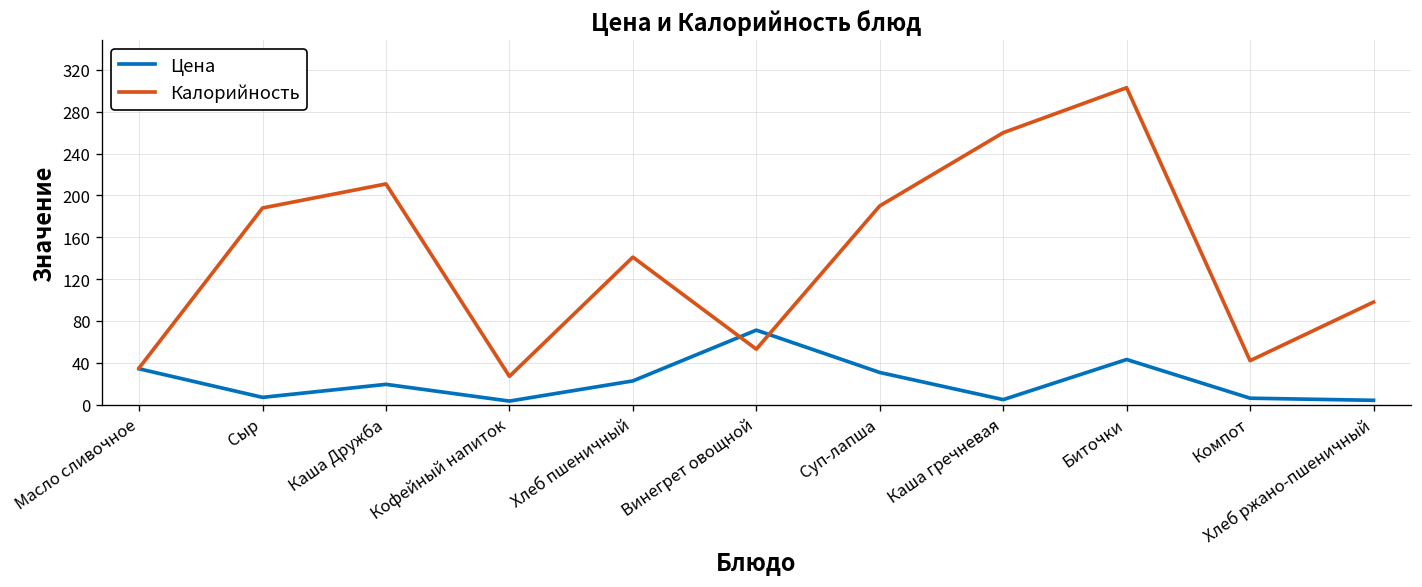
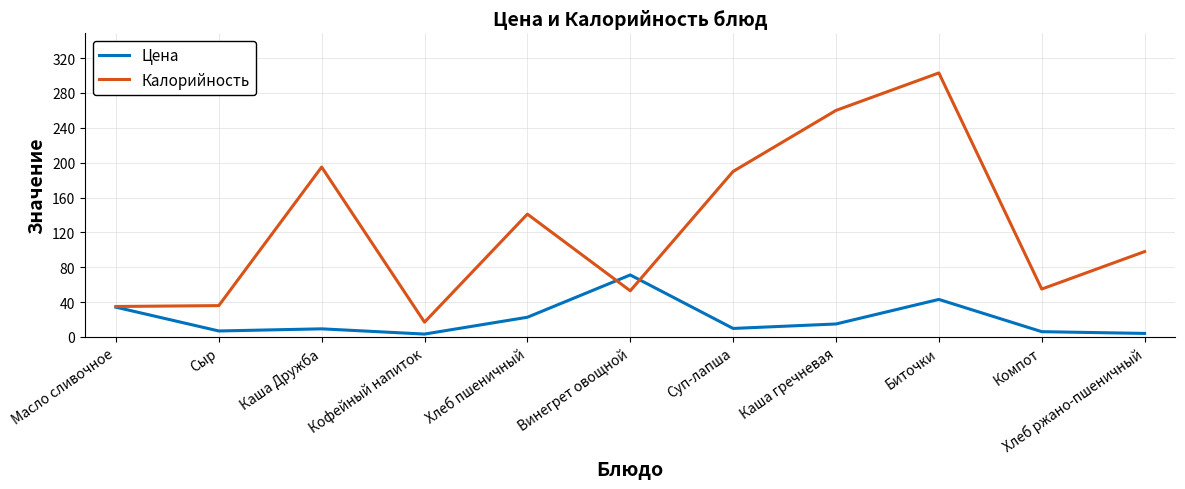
Калорийность, Сыр: 190 -> 40
Цена, Каша Дружба: 20 -> 10
Калорийность, Каша Дружба: 210 -> 200
Калорийность, Кофейный напиток: 30 -> 20
Цена, Суп-лапша: 30 -> 10
Цена, Каша гречневая: 0 -> 10
Калорийность, Компот: 40 -> 60
